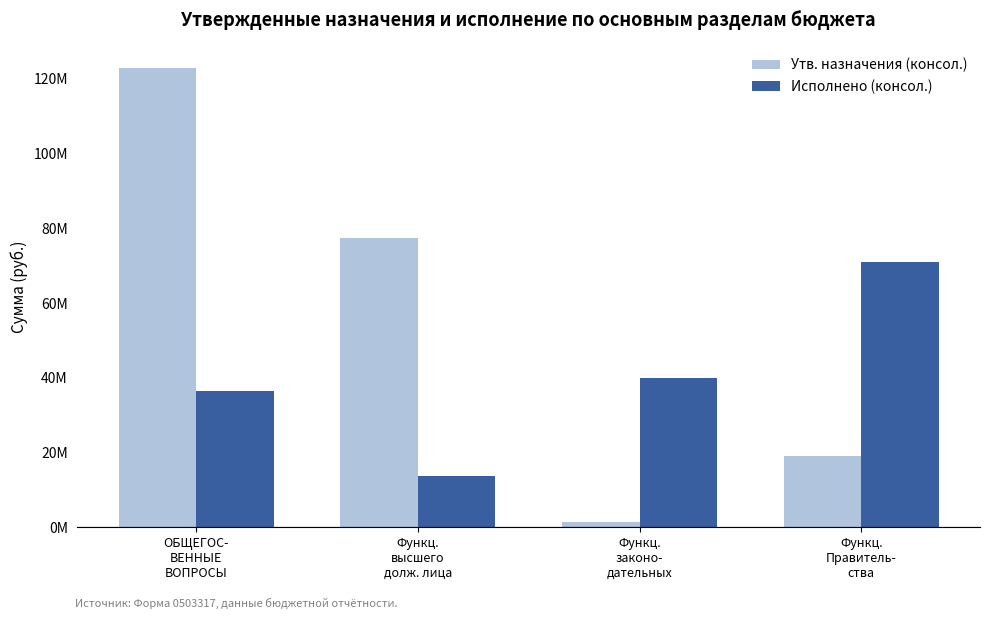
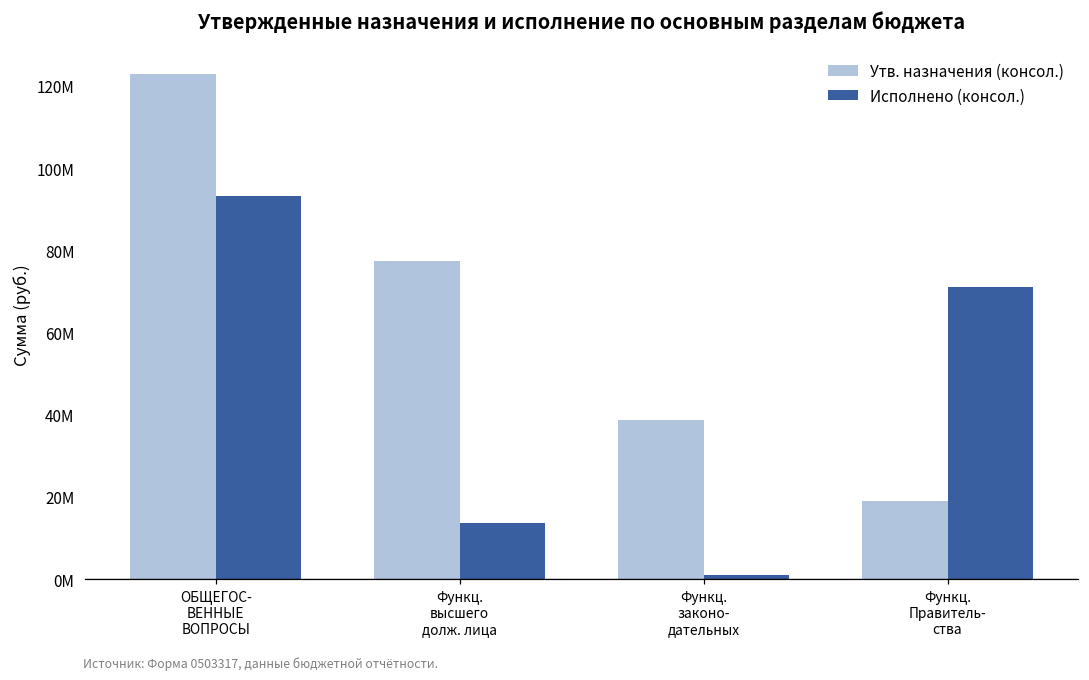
Исполнено (консол.), ОБЩЕГОС- ВЕННЫЕ ВОПРОСЫ: 36000000 -> 93000000
Утв. назначения (консол.), Функц. законо- дательных: 1000000 -> 39000000
Исполнено (консол.), Функц. законо- дательных: 40000000 -> 1000000
